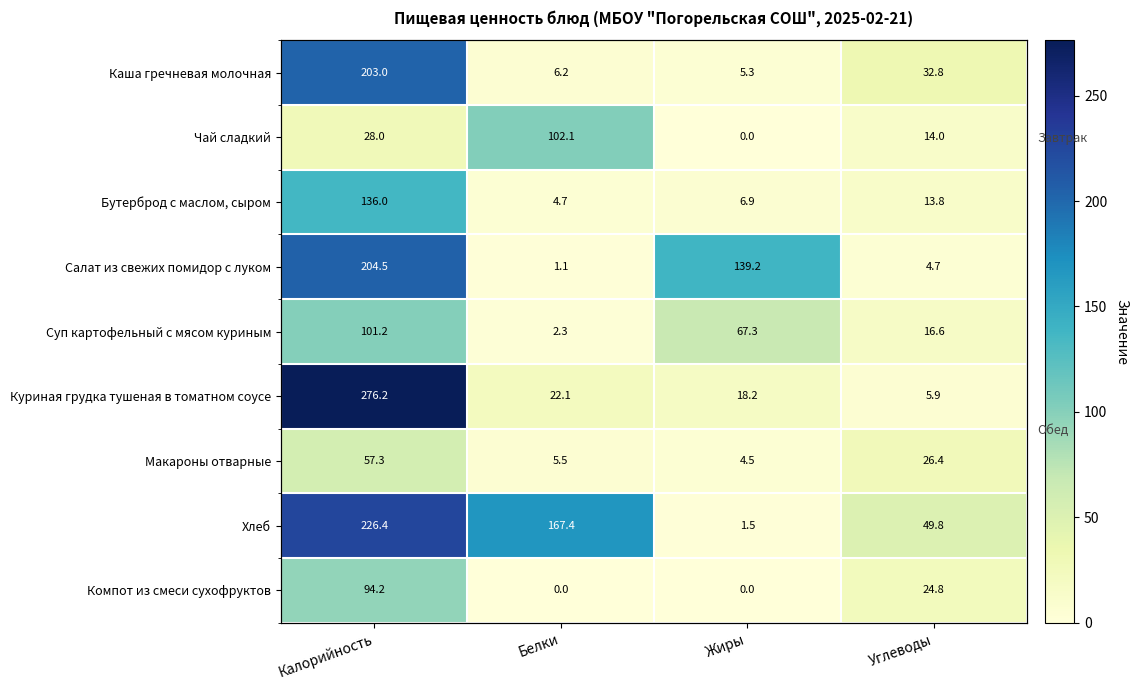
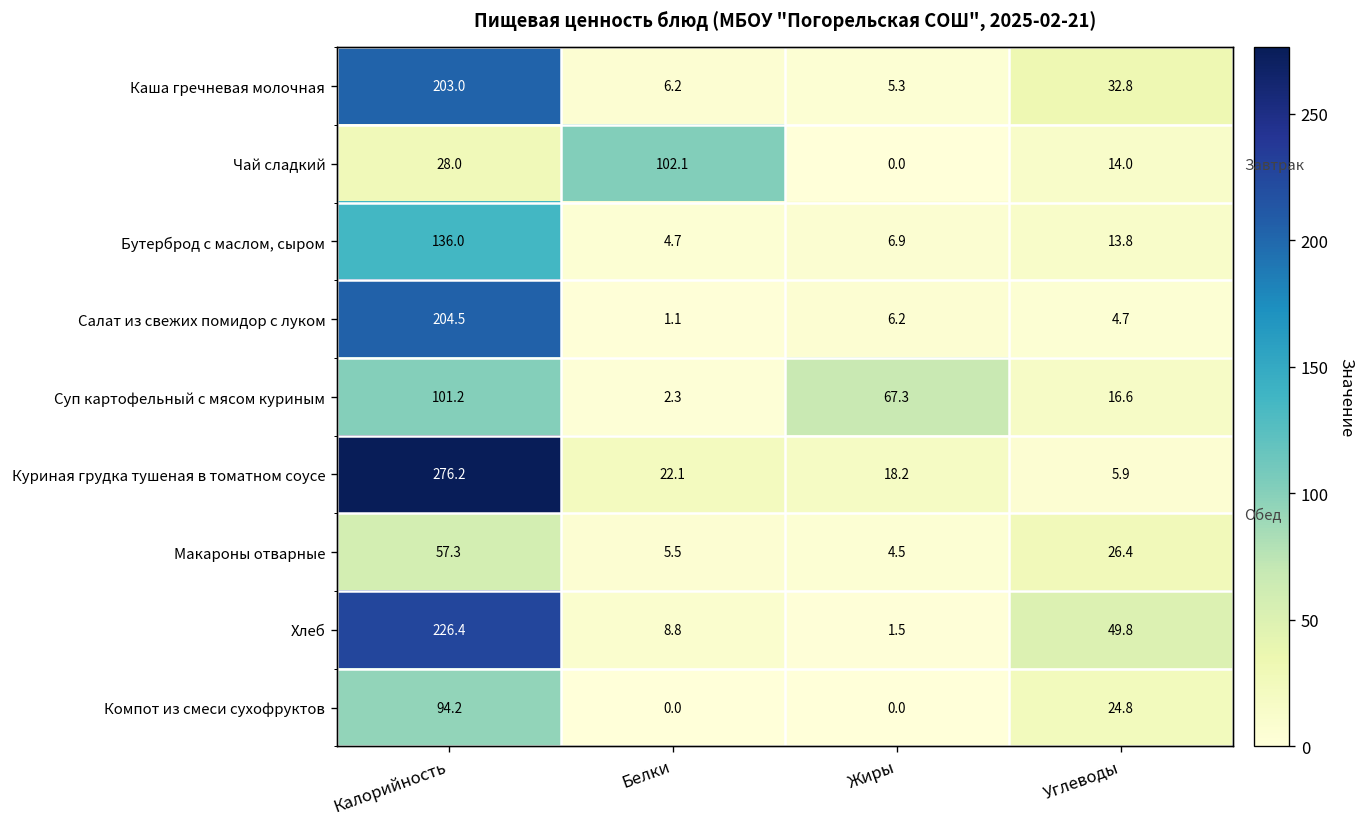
Салат из свежих помидор с луком, Жиры: 139.2 -> 6.2
Хлеб, Белки: 167.4 -> 8.8
